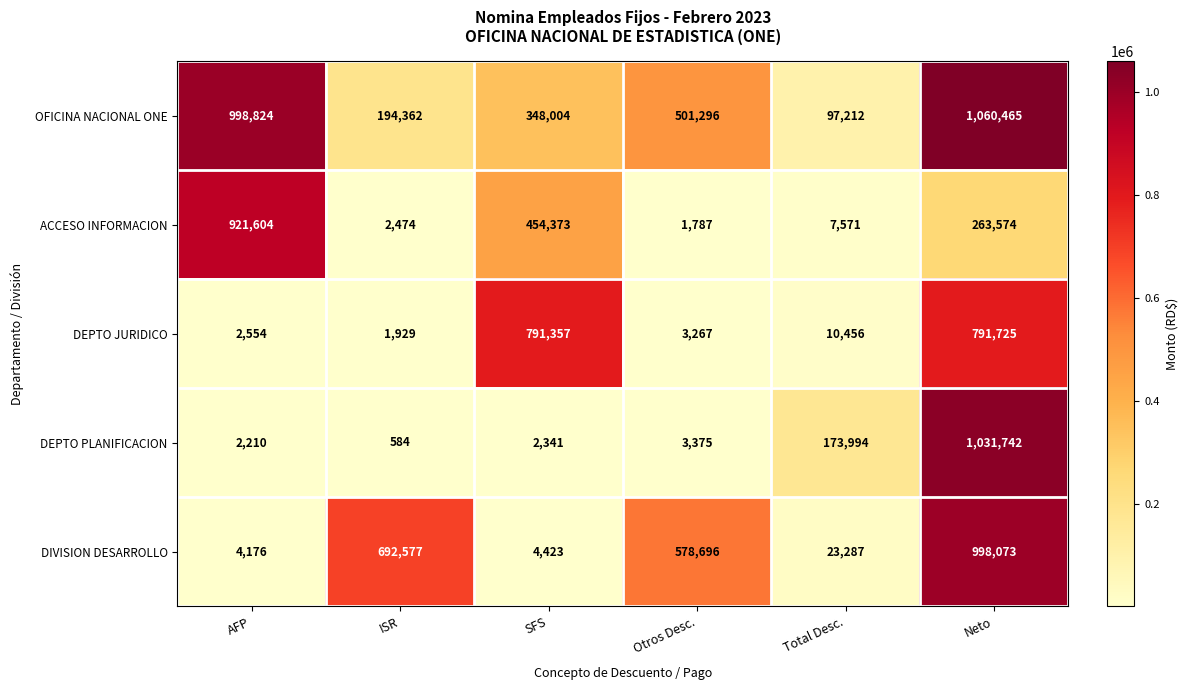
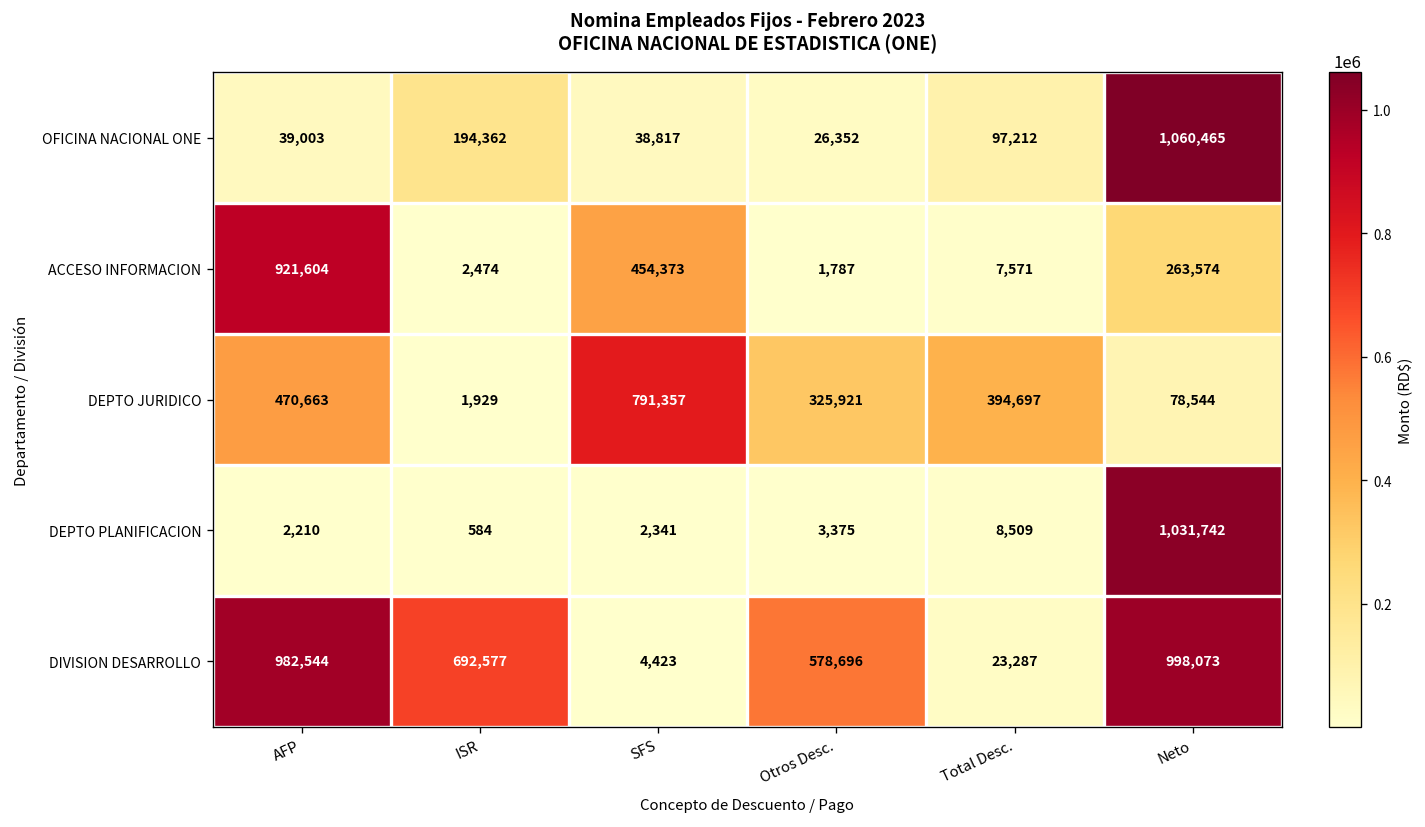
OFICINA NACIONAL ONE, AFP: 998,824 -> 39,003
OFICINA NACIONAL ONE, SFS: 348,004 -> 38,817
OFICINA NACIONAL ONE, Otros Desc.: 501,296 -> 26,352
DEPTO JURIDICO, AFP: 2,554 -> 470,663
DEPTO JURIDICO, Otros Desc.: 3,267 -> 325,921
DEPTO JURIDICO, Total Desc.: 10,456 -> 394,697
DEPTO JURIDICO, Neto: 791,725 -> 78,544
DEPTO PLANIFICACION, Total Desc.: 173,994 -> 8,509
DIVISION DESARROLLO, AFP: 4,176 -> 982,544
